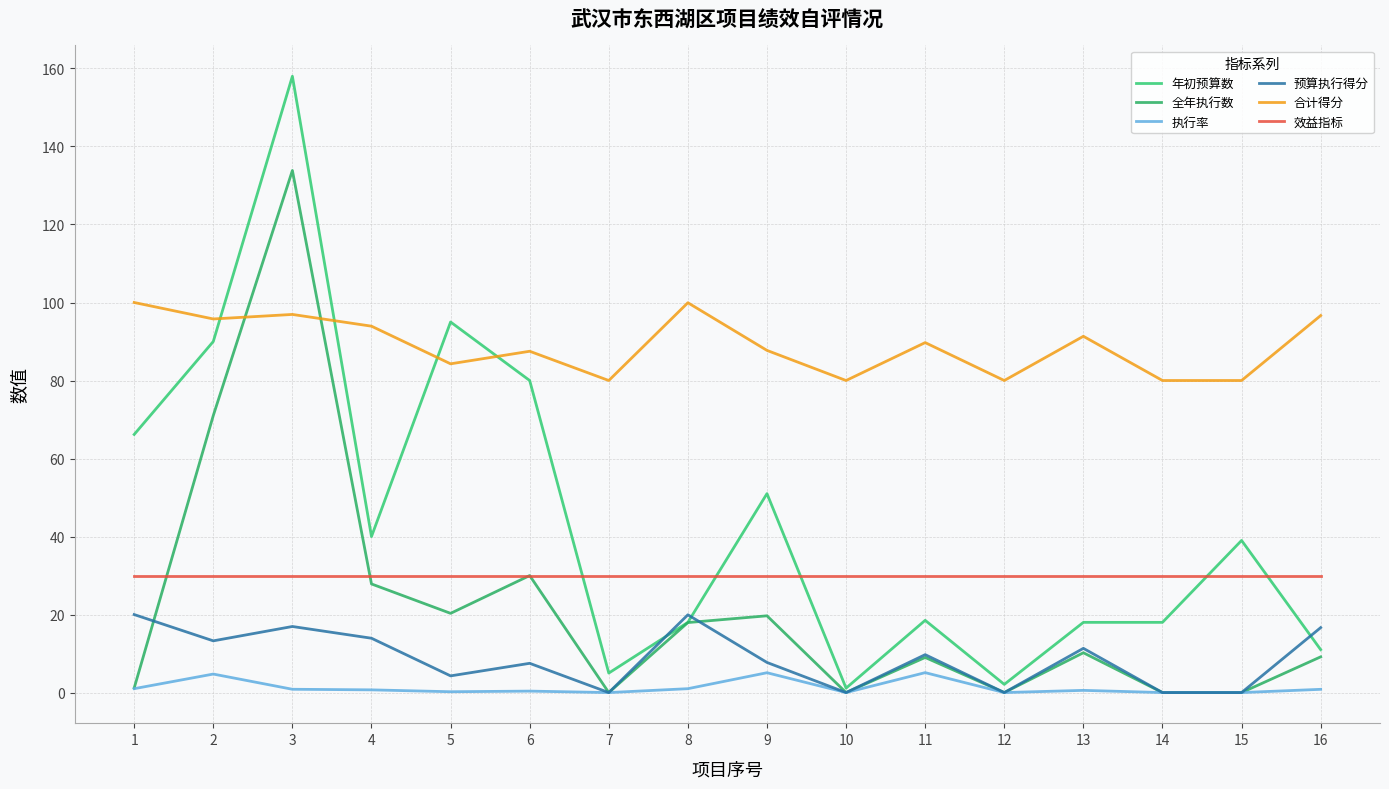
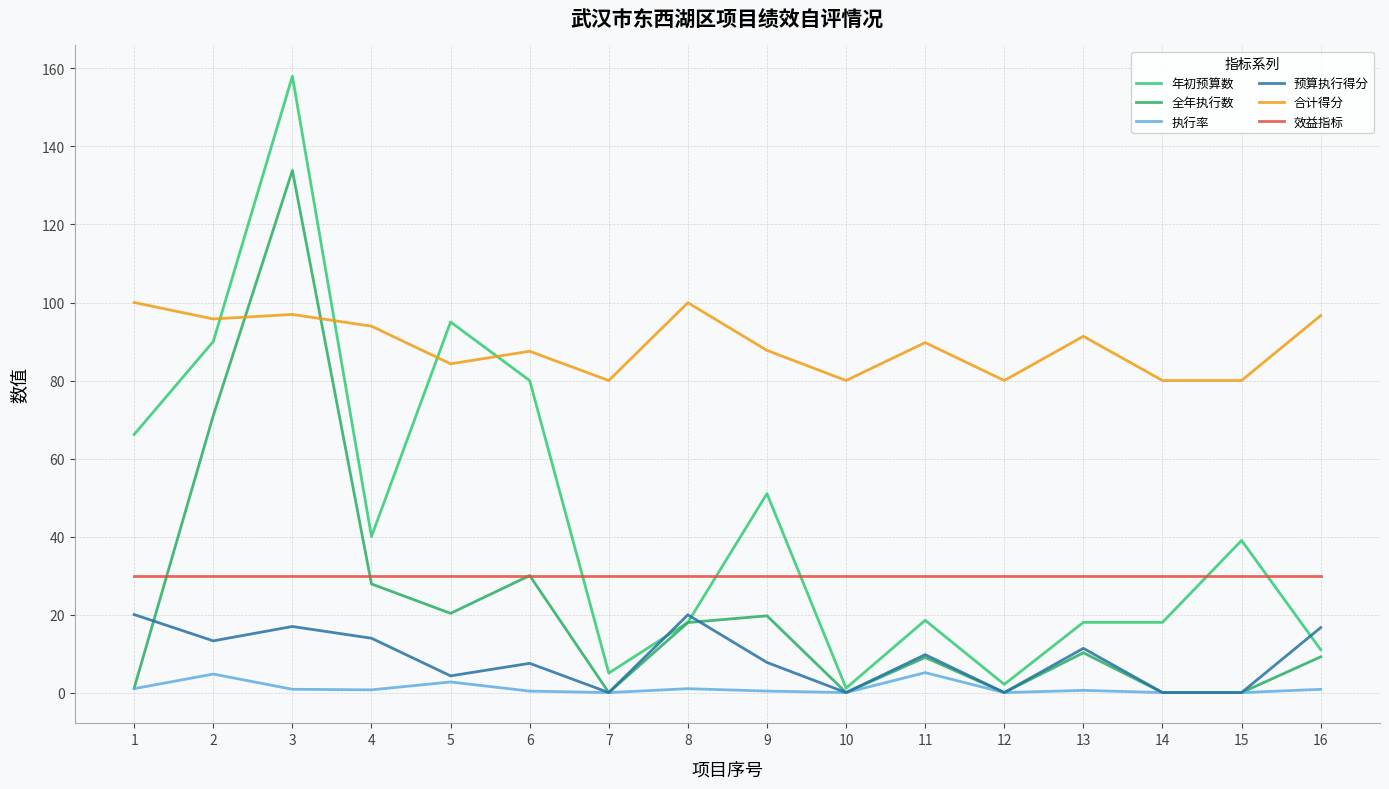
执行率, 5: 0 -> 3
执行率, 9: 5 -> 0
